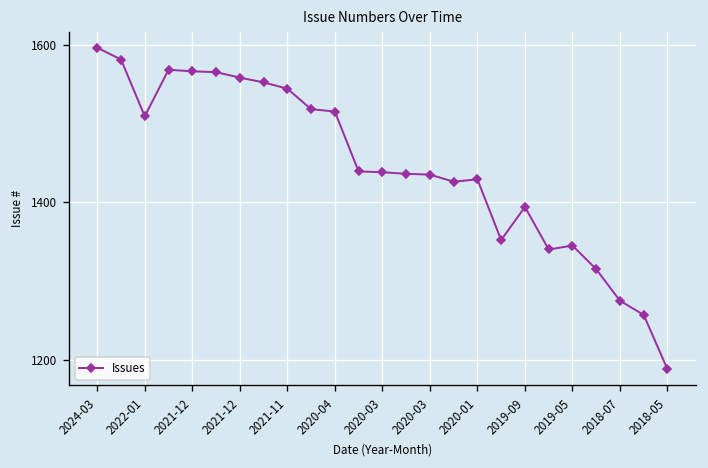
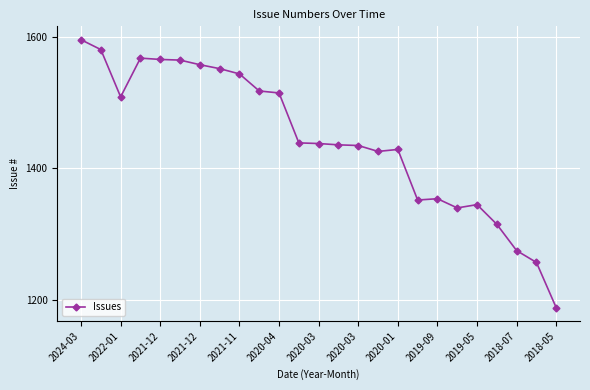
2019-09: 1390 -> 1350
